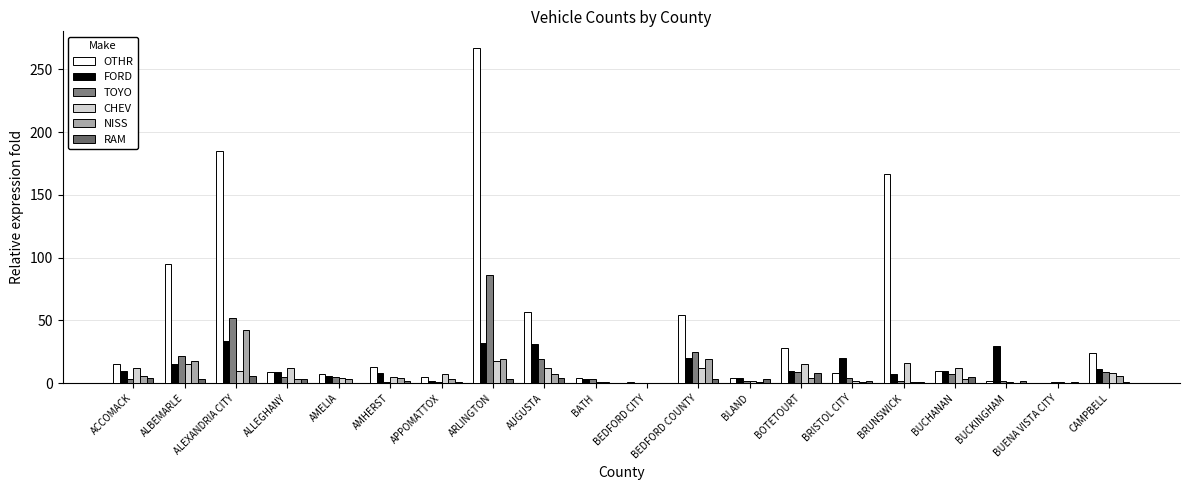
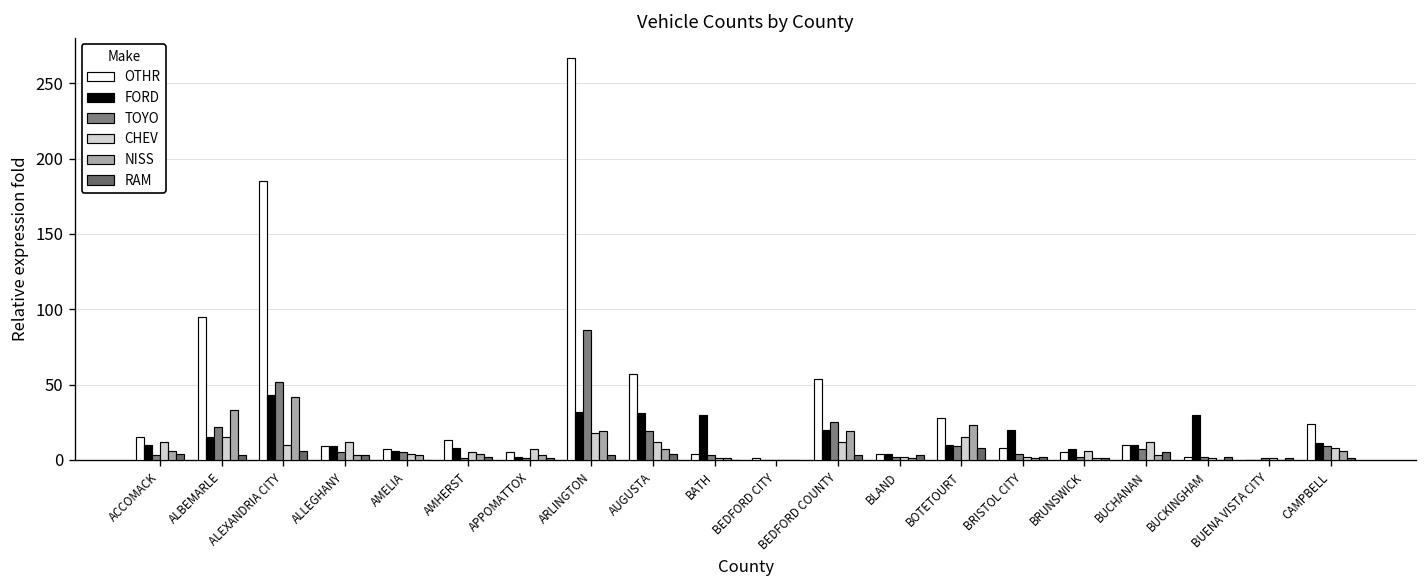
NISS, ALBEMARLE: 18 -> 33
FORD, ALEXANDRIA CITY: 34 -> 43
FORD, BATH: 3 -> 30
NISS, BOTETOURT: 4 -> 23
OTHR, BRUNSWICK: 167 -> 5
CHEV, BRUNSWICK: 16 -> 6
